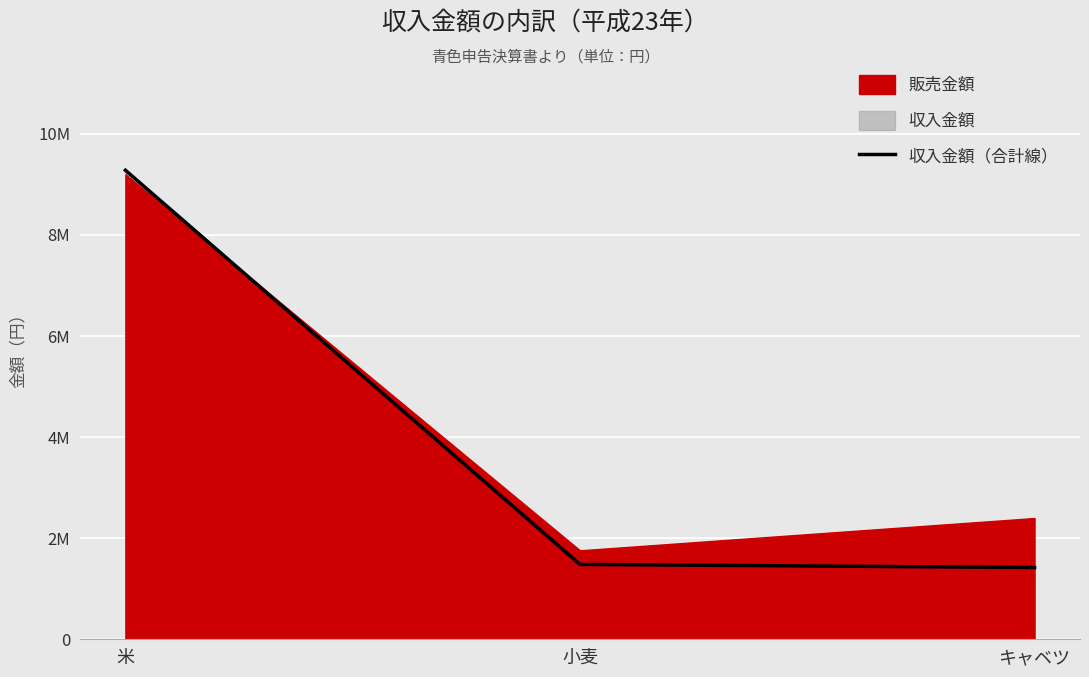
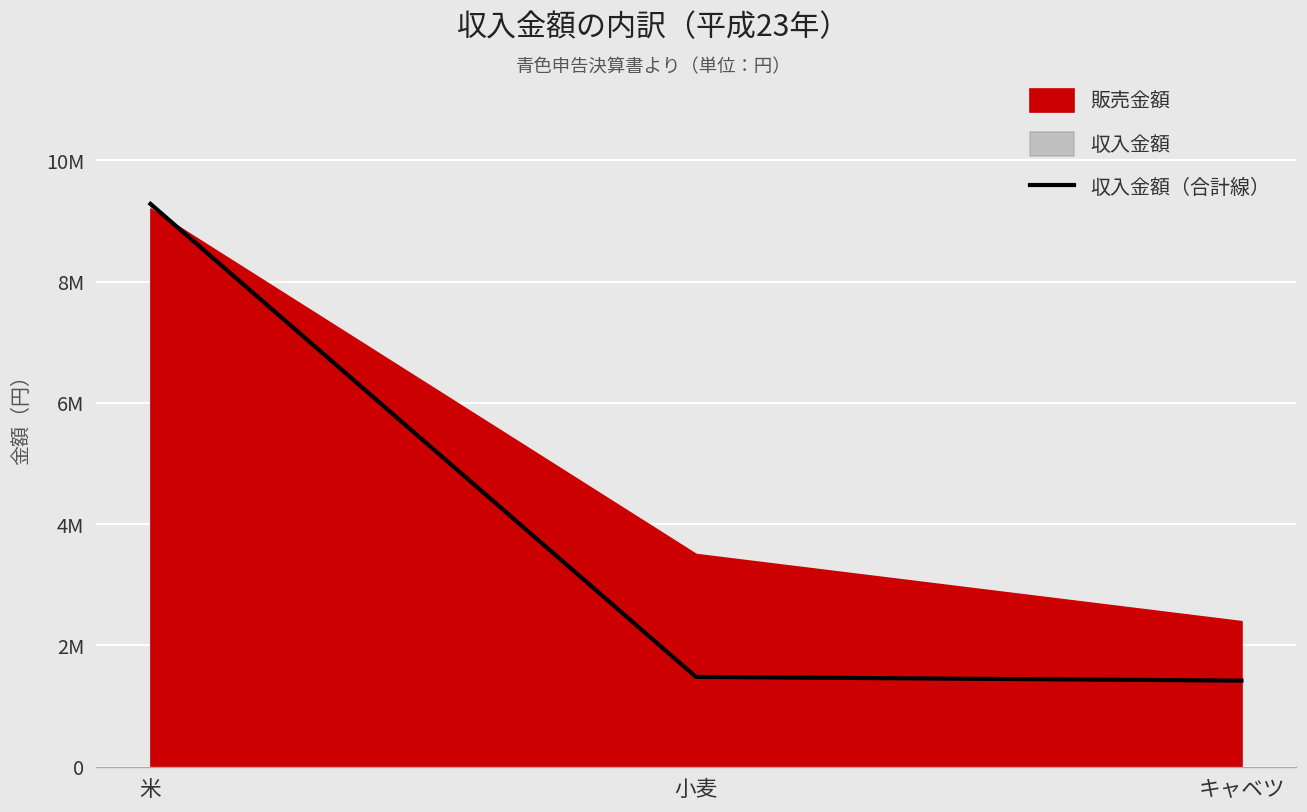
販売金額, 小麦: 1800000 -> 3500000
